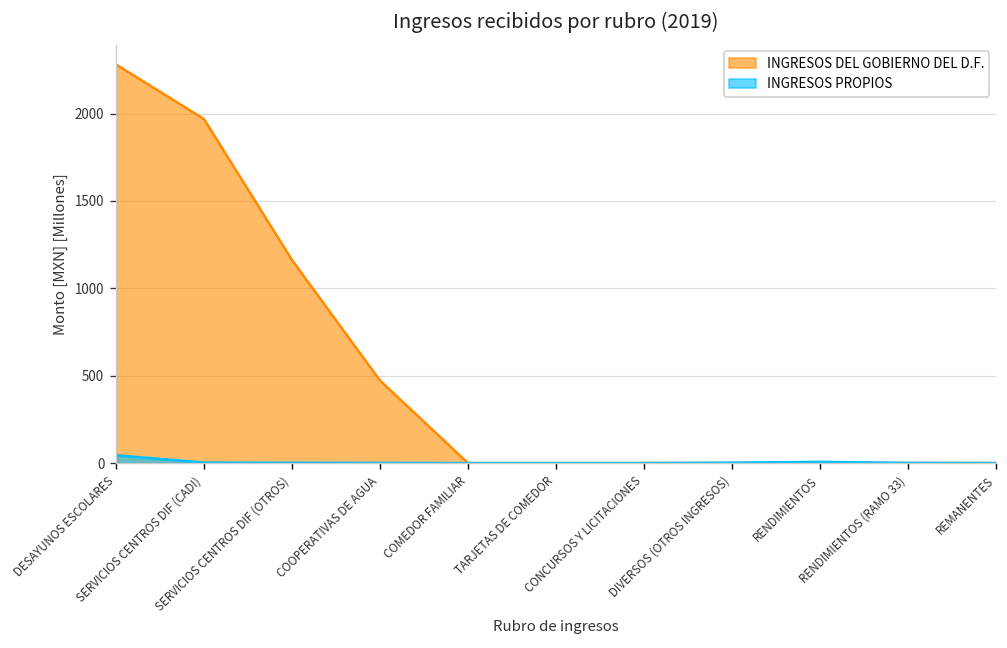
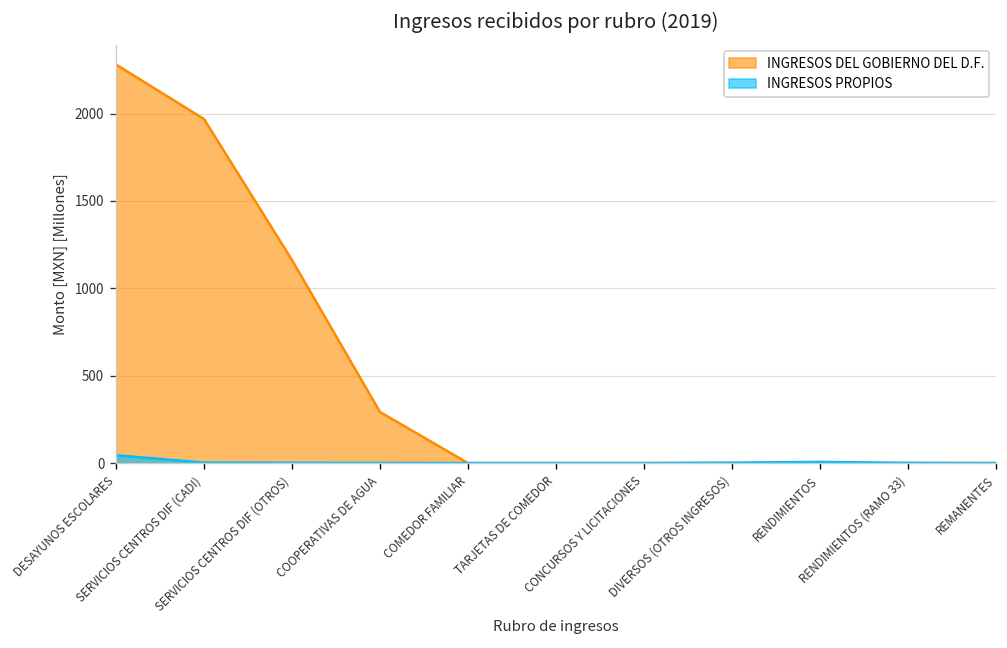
INGRESOS DEL GOBIERNO DEL D.F., COOPERATIVAS DE AGUA: 470 -> 290
